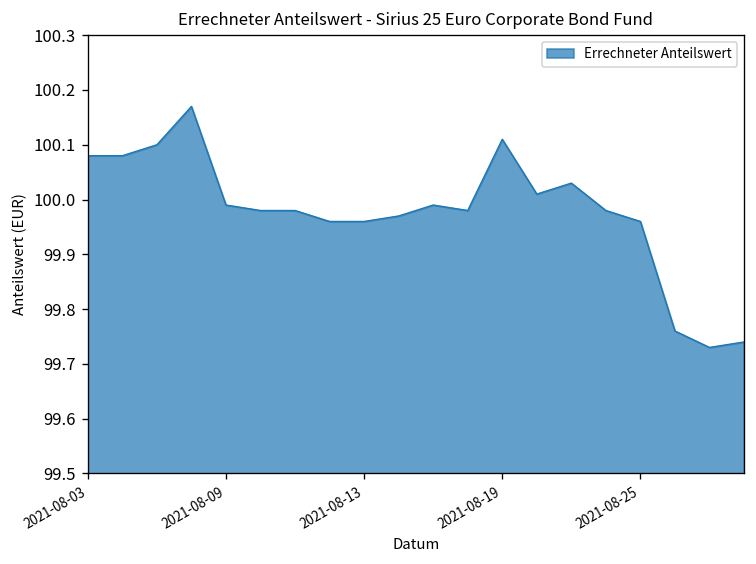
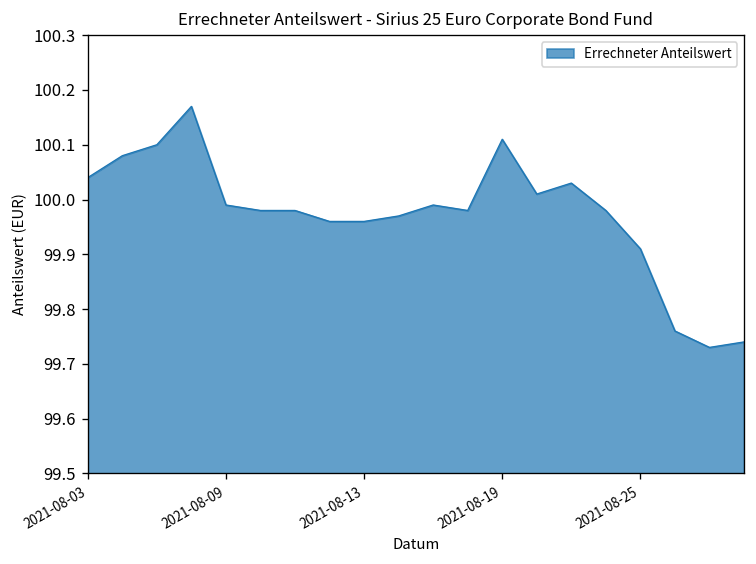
2021-08-03: 100.08 -> 100.04
2021-08-25: 99.96 -> 99.91
